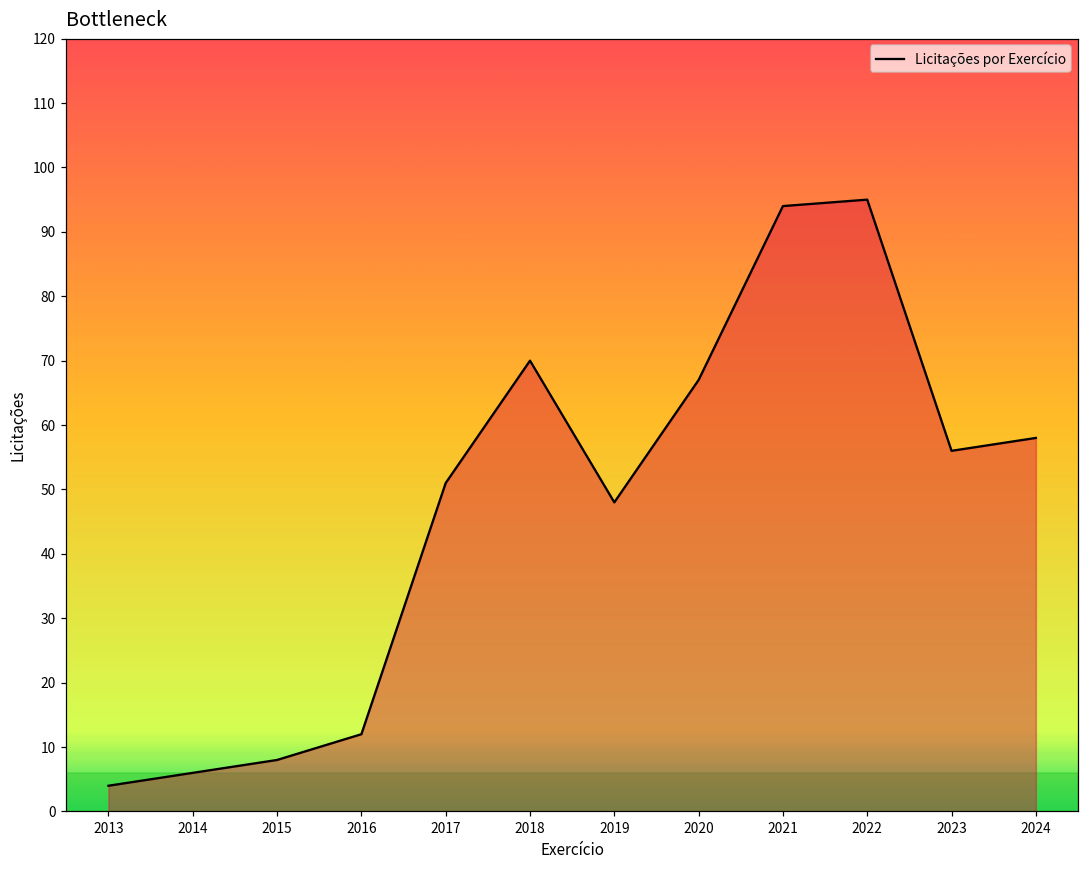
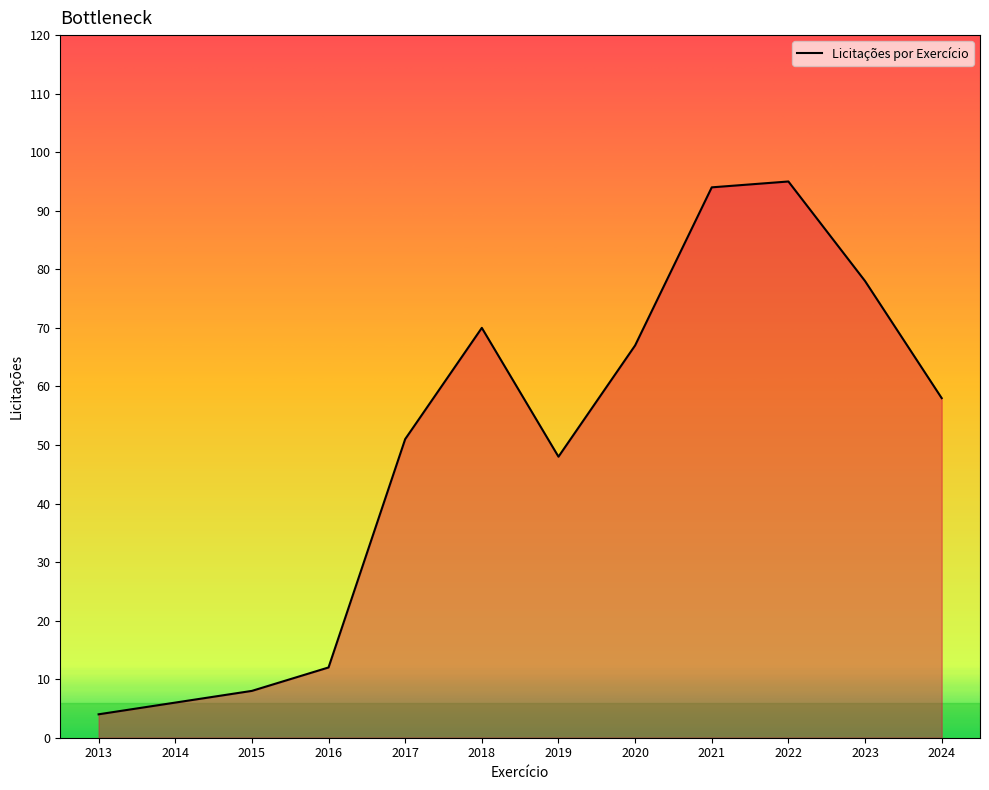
2023: 56 -> 78
